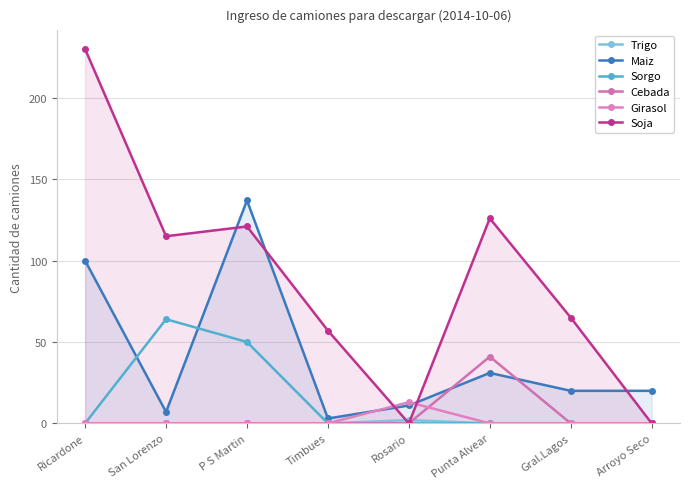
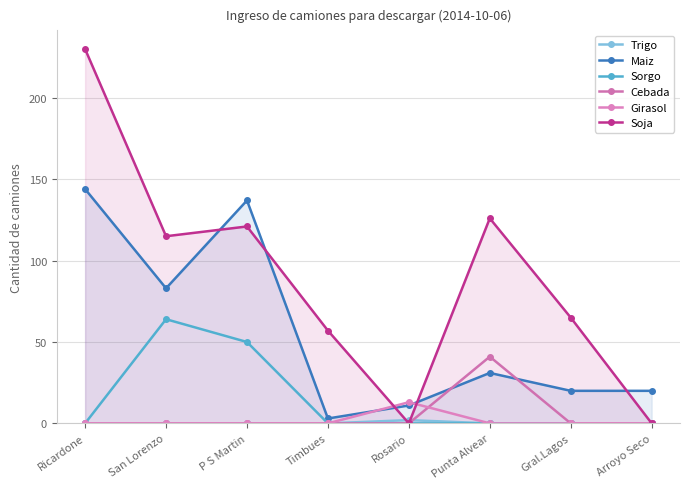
Maiz, Ricardone: 100 -> 144
Maiz, San Lorenzo: 7 -> 83
